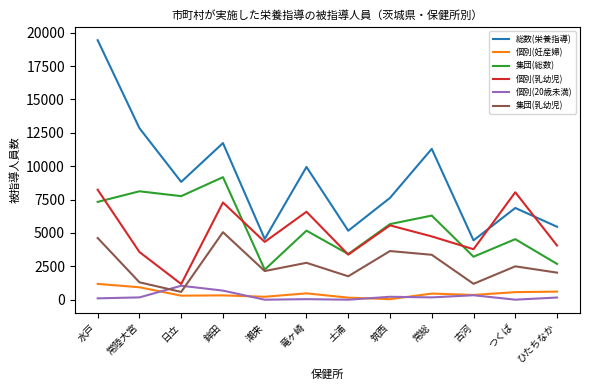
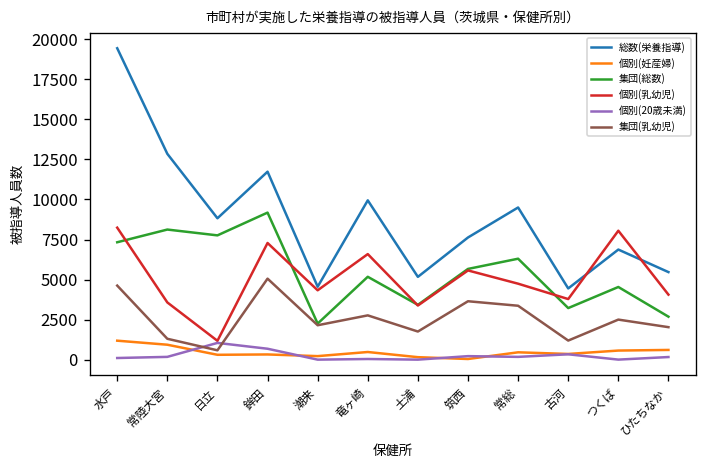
総数(栄養指導), 常総: 11300 -> 9500
